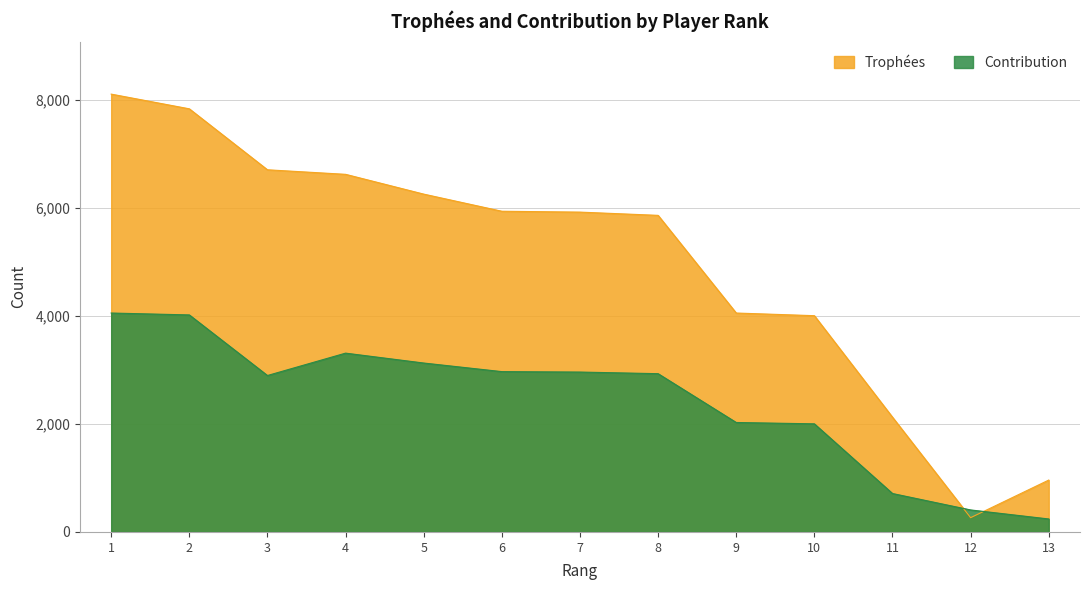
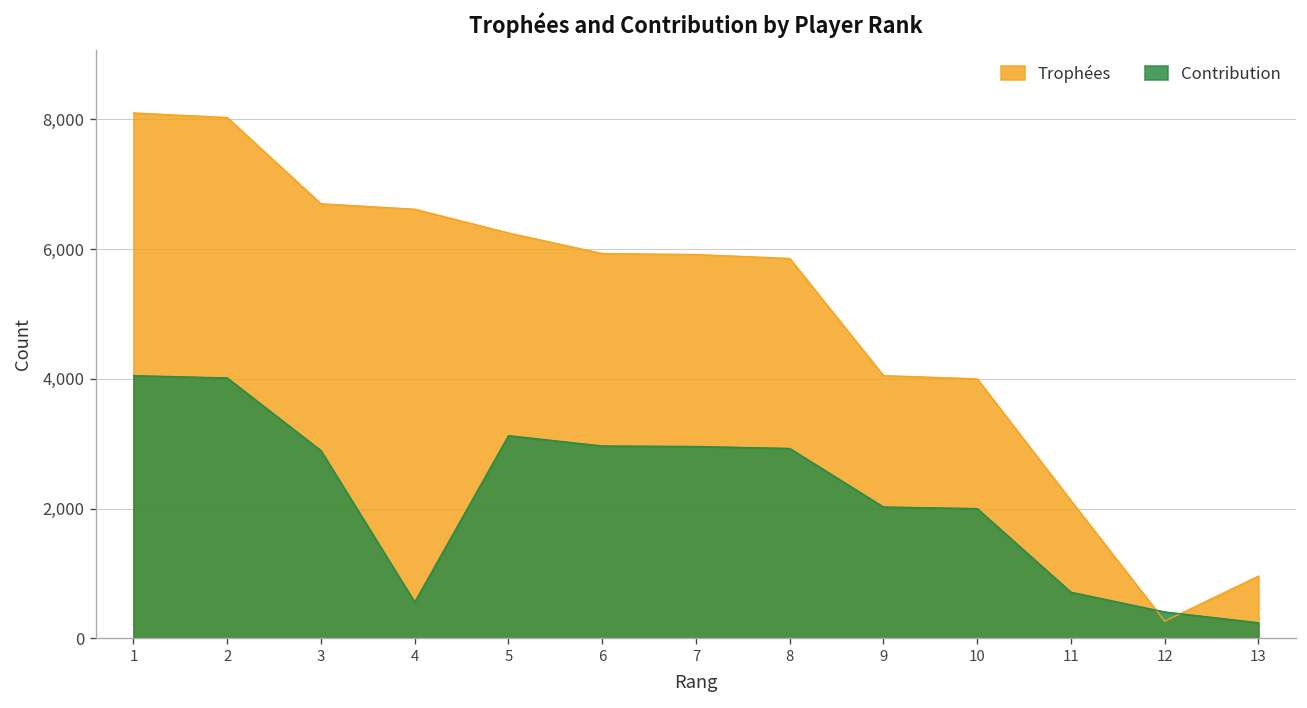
Trophées, 2: 7,800 -> 8,000
Contribution, 4: 3,300 -> 600
